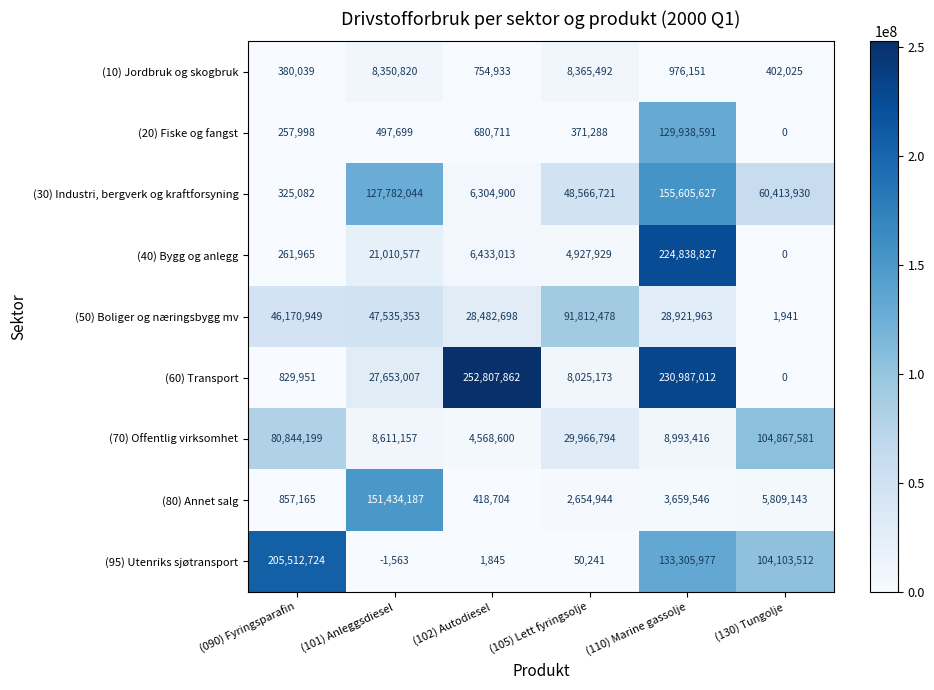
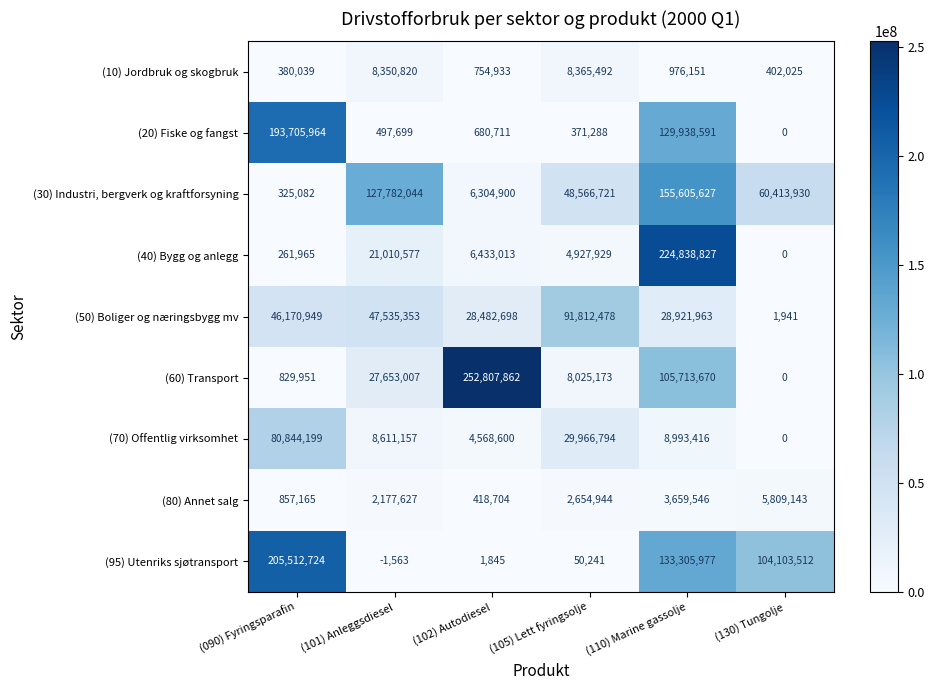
(20) Fiske og fangst, (090) Fyringsparafin: 257,998 -> 193,705,964
(60) Transport, (110) Marine gassolje: 230,987,012 -> 105,713,670
(70) Offentlig virksomhet, (130) Tungolje: 104,867,581 -> 0
(80) Annet salg, (101) Anleggsdiesel: 151,434,187 -> 2,177,627
